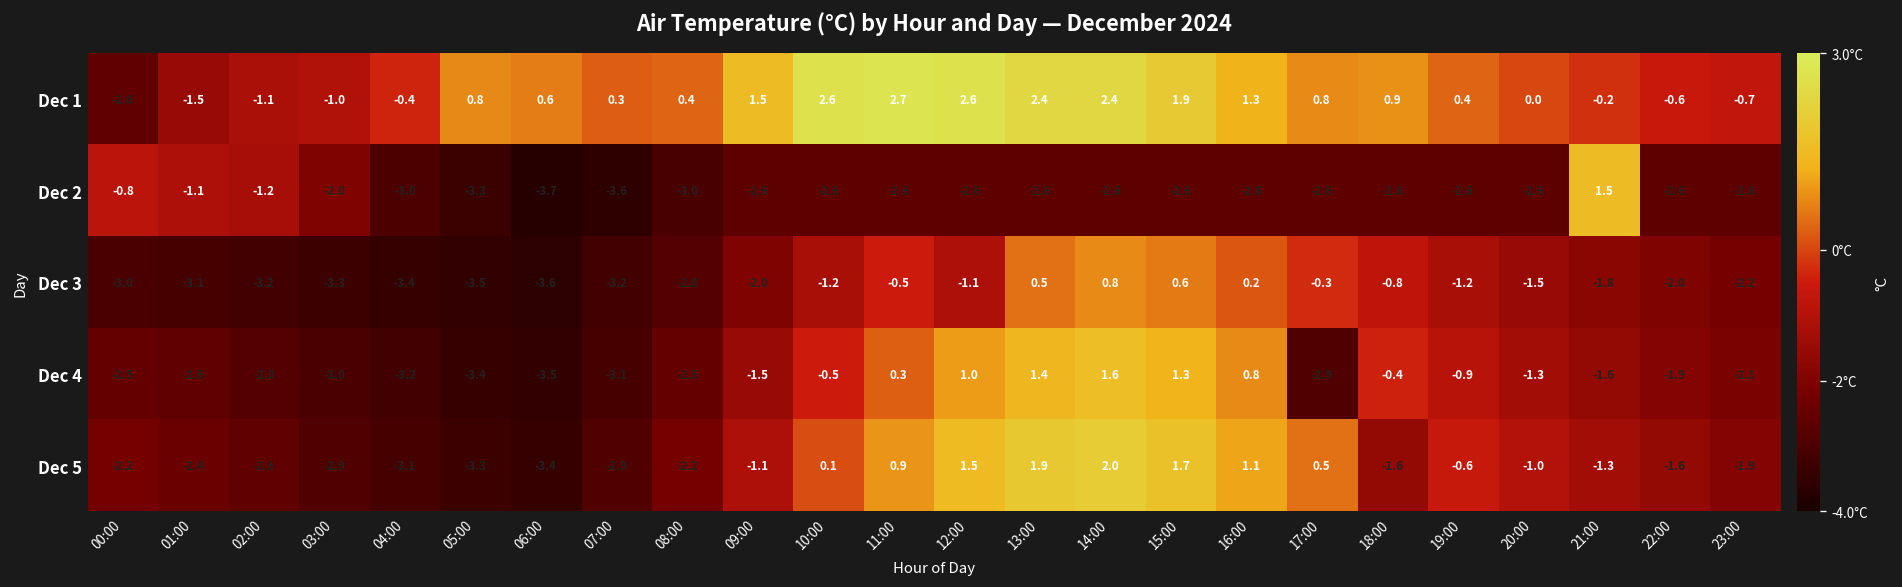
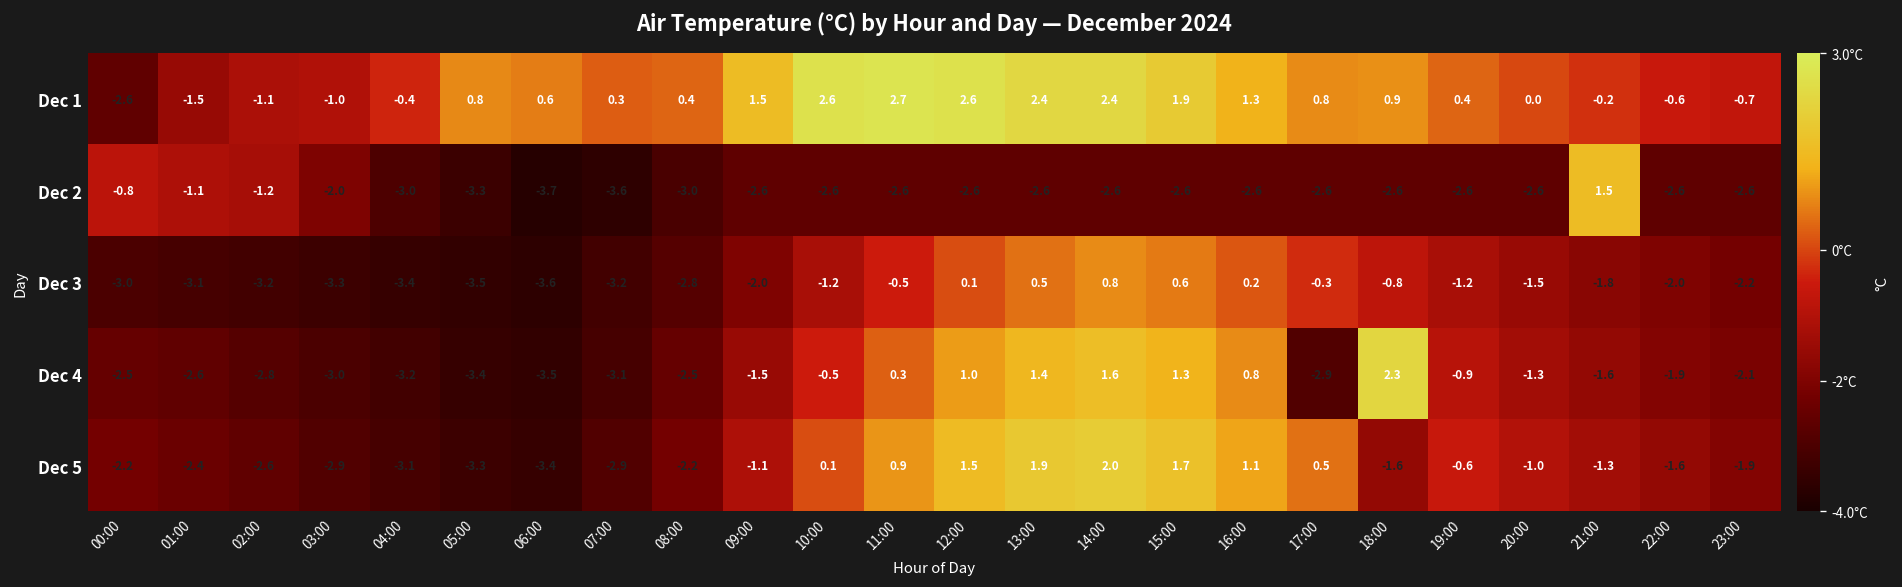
Dec 3, 12:00: -1.1 -> 0.1
Dec 4, 18:00: -0.4 -> 2.3
